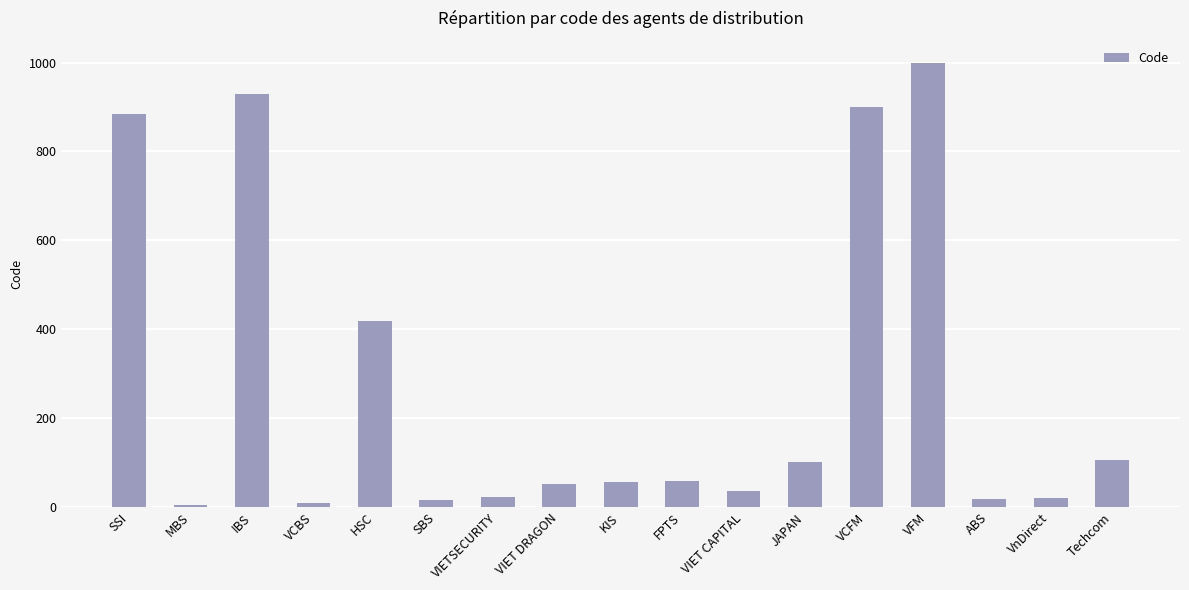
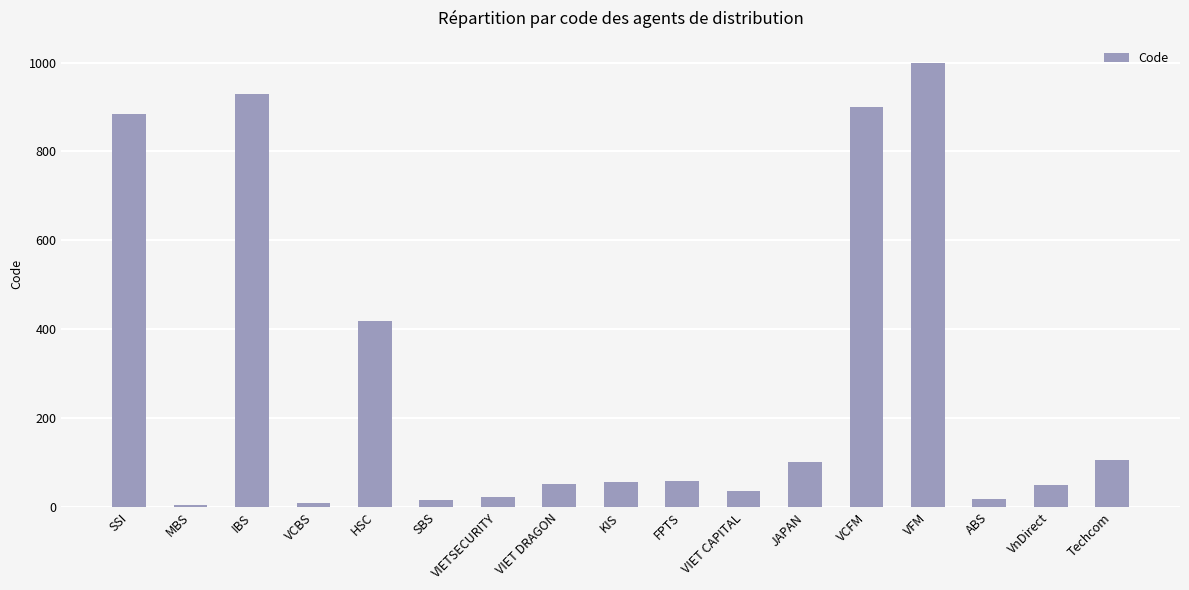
VnDirect: 20 -> 50
